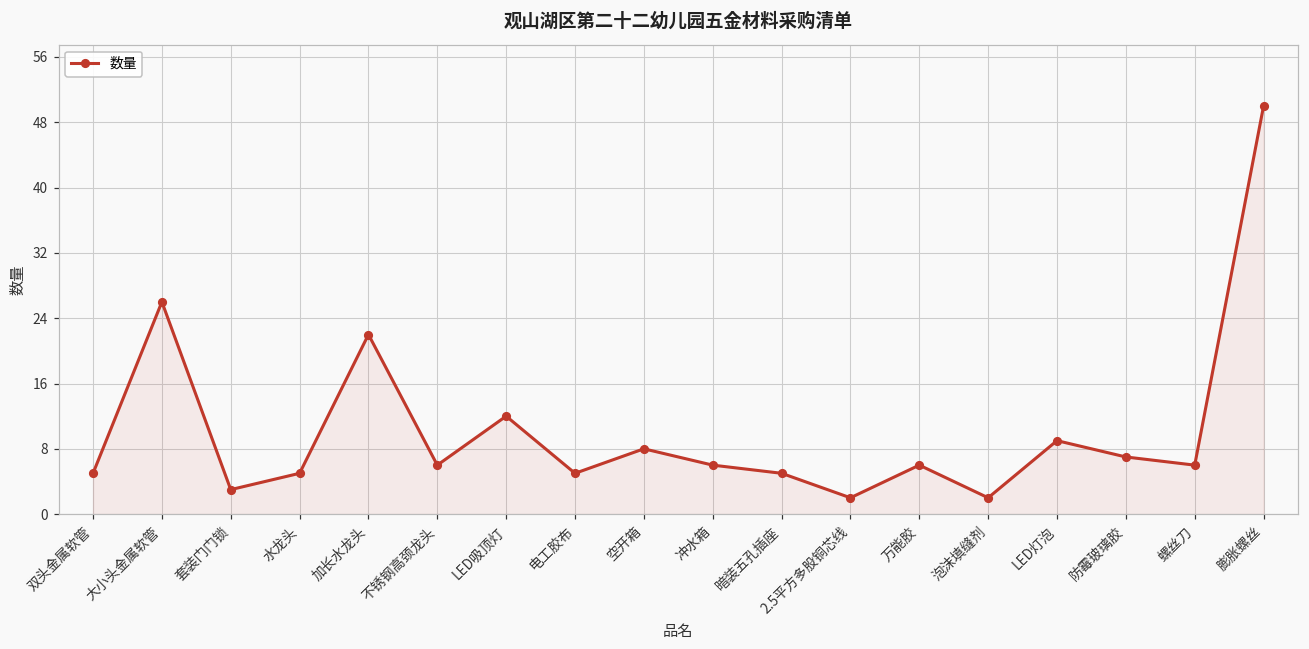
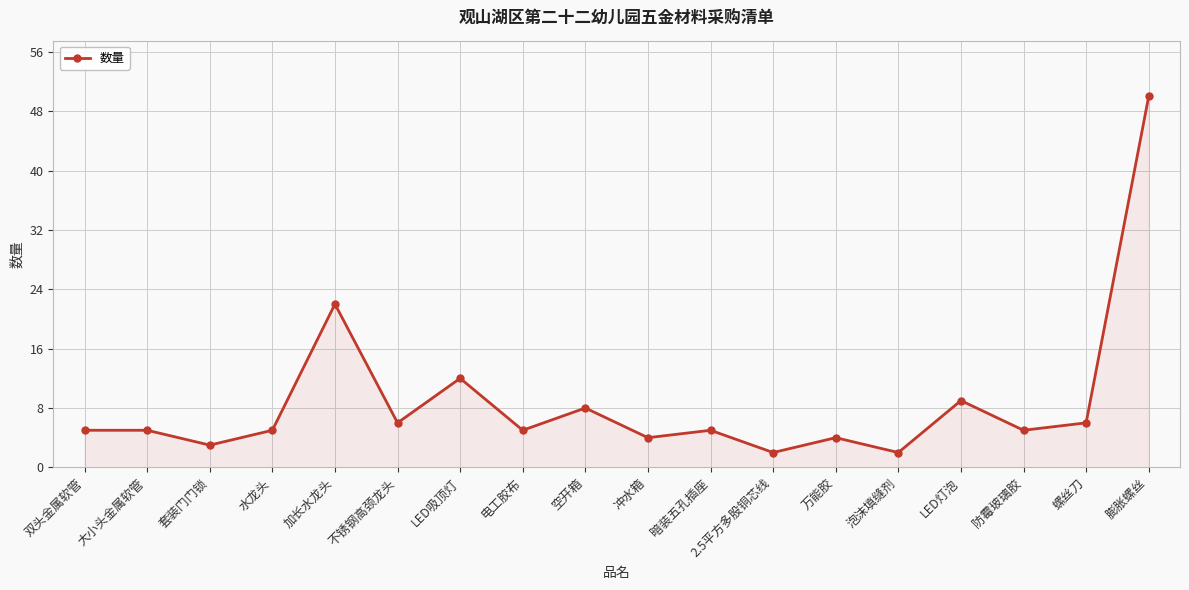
大小头金属软管: 26 -> 5
冲水箱: 6 -> 4
万能胶: 6 -> 4
防霉玻璃胶: 7 -> 5
